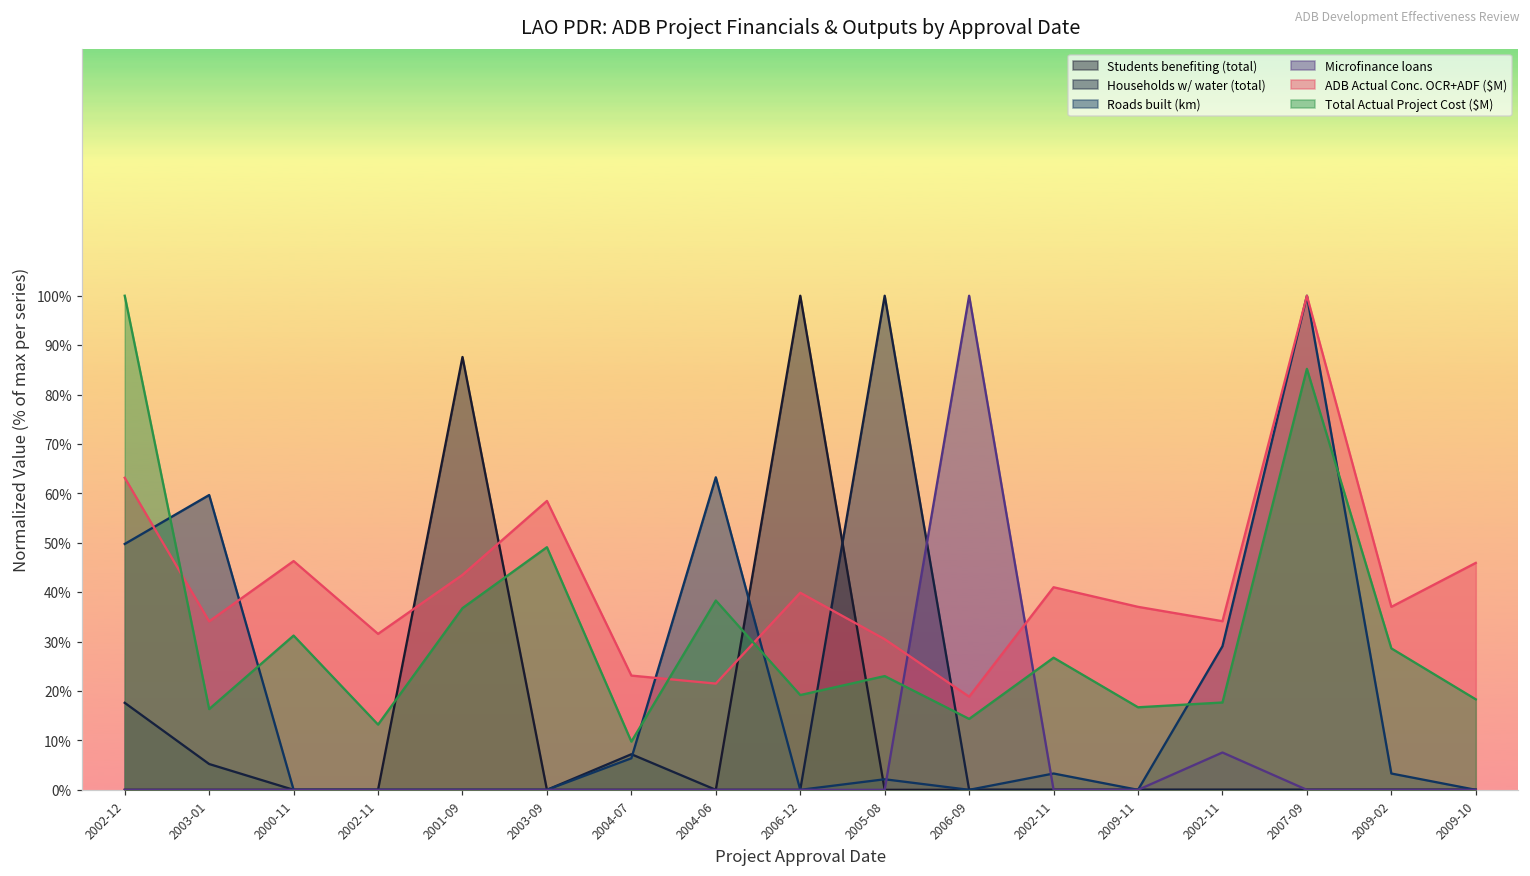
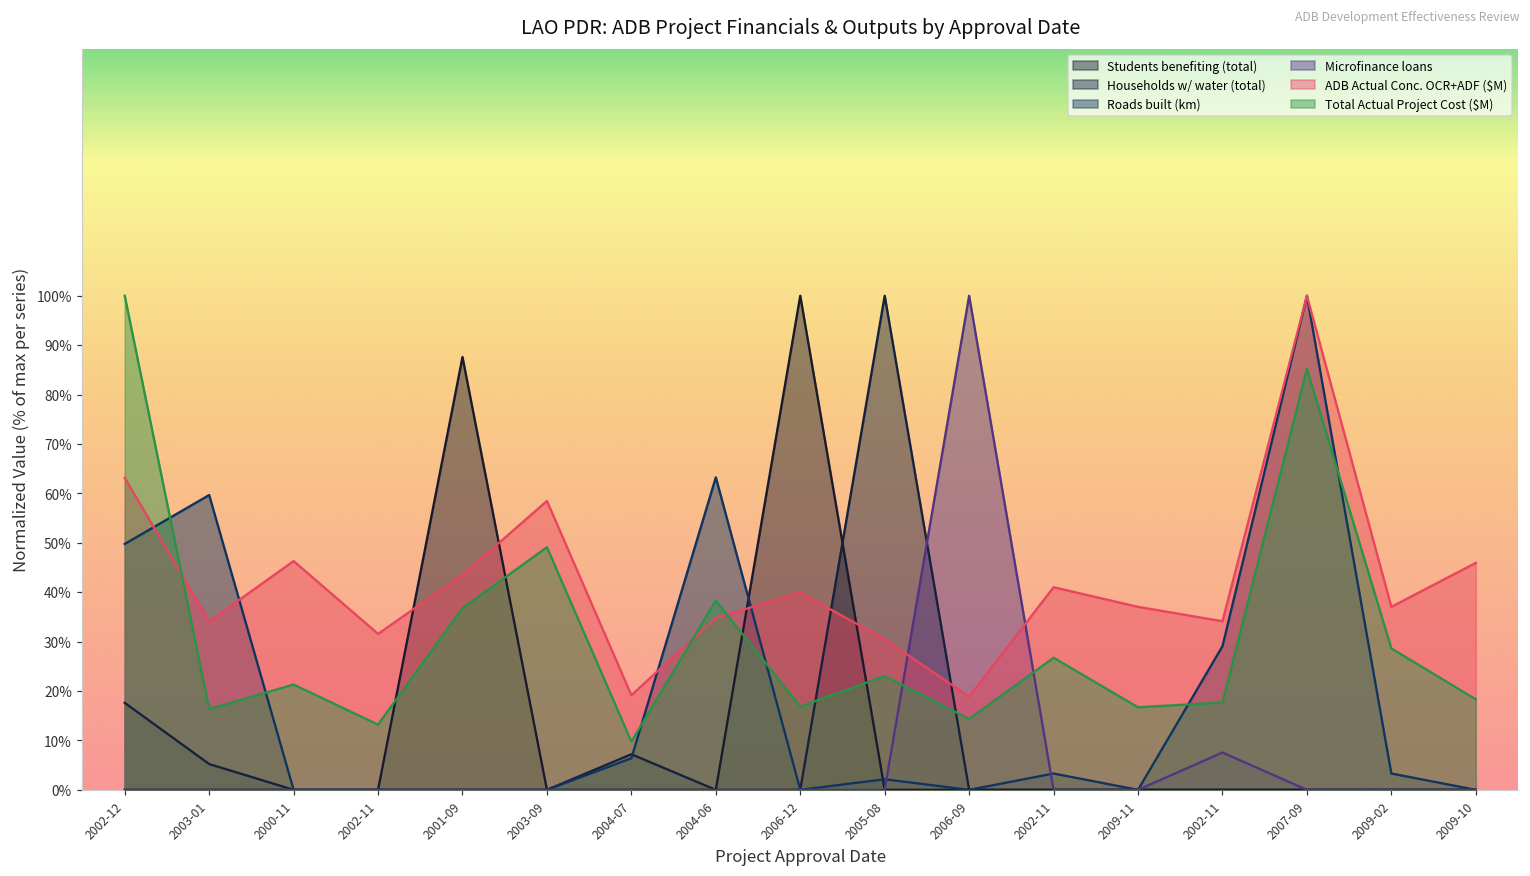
Total Actual Project Cost ($M), 2000-11: 31% -> 21%
ADB Actual Conc. OCR+ADF ($M), 2004-07: 23% -> 19%
ADB Actual Conc. OCR+ADF ($M), 2004-06: 22% -> 35%
Total Actual Project Cost ($M), 2006-12: 19% -> 17%
